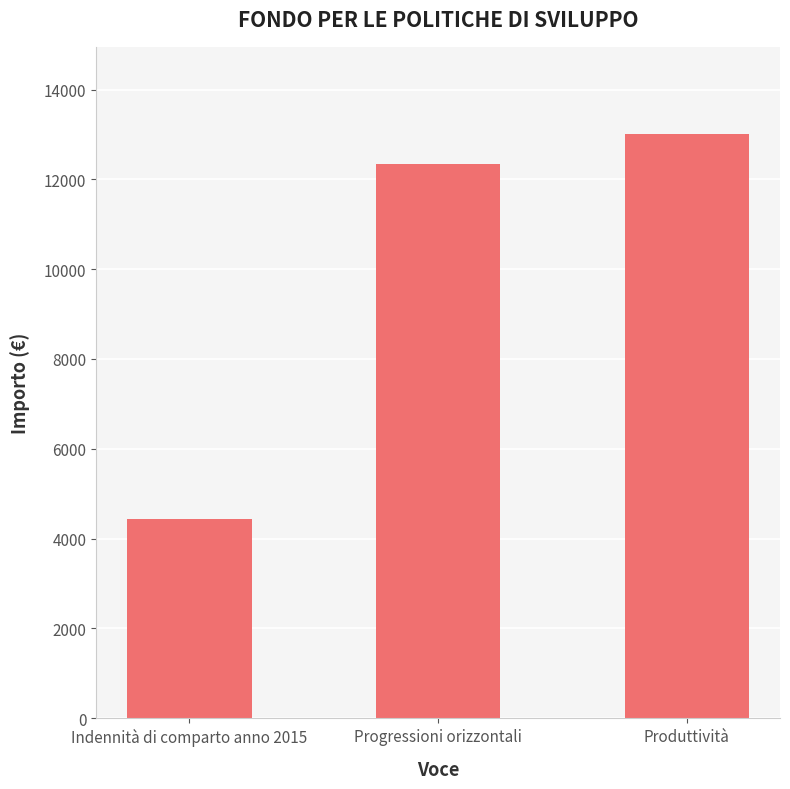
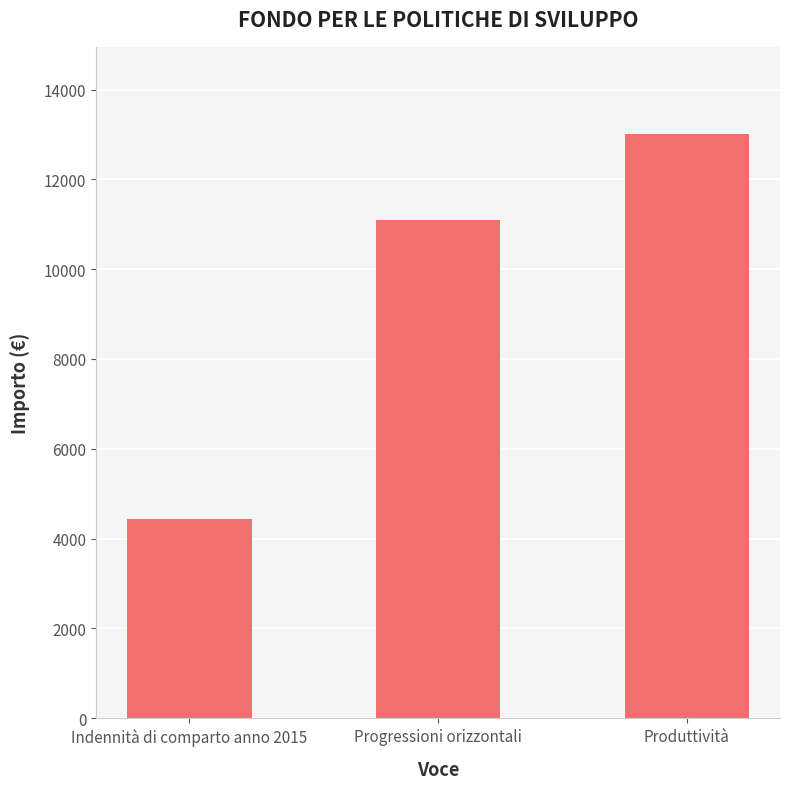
Progressioni orizzontali: 12300 -> 11100
